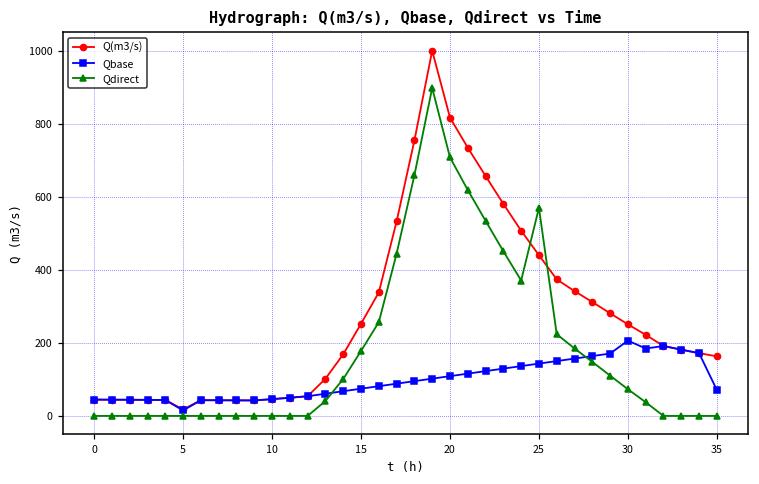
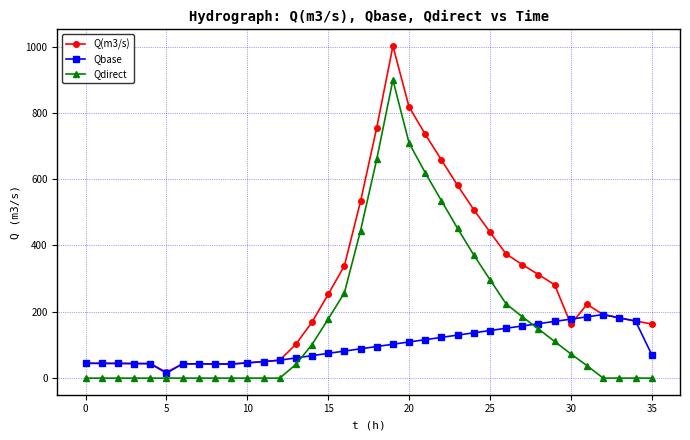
Qdirect, 25: 570 -> 300
Q(m3/s), 30: 250 -> 160
Qbase, 30: 210 -> 180
